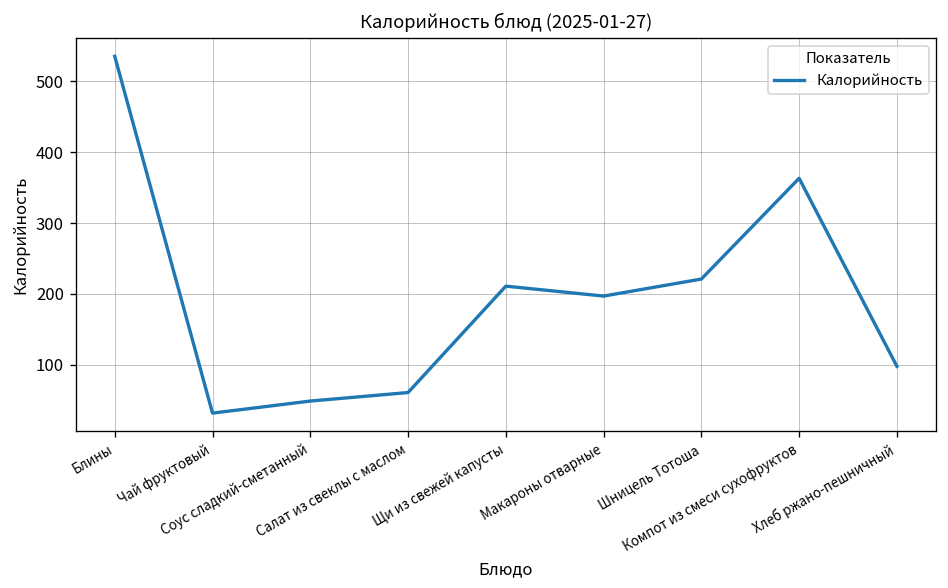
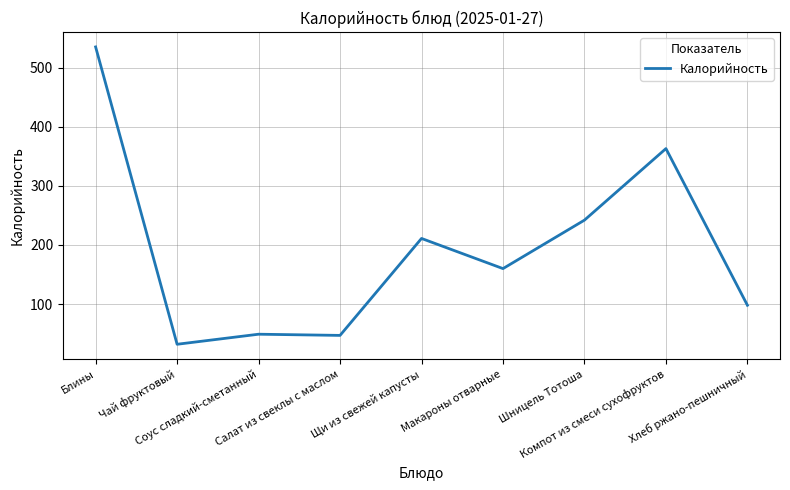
Салат из свеклы с маслом: 60 -> 50
Макароны отварные: 200 -> 160
Шницель Тотоша: 220 -> 240
